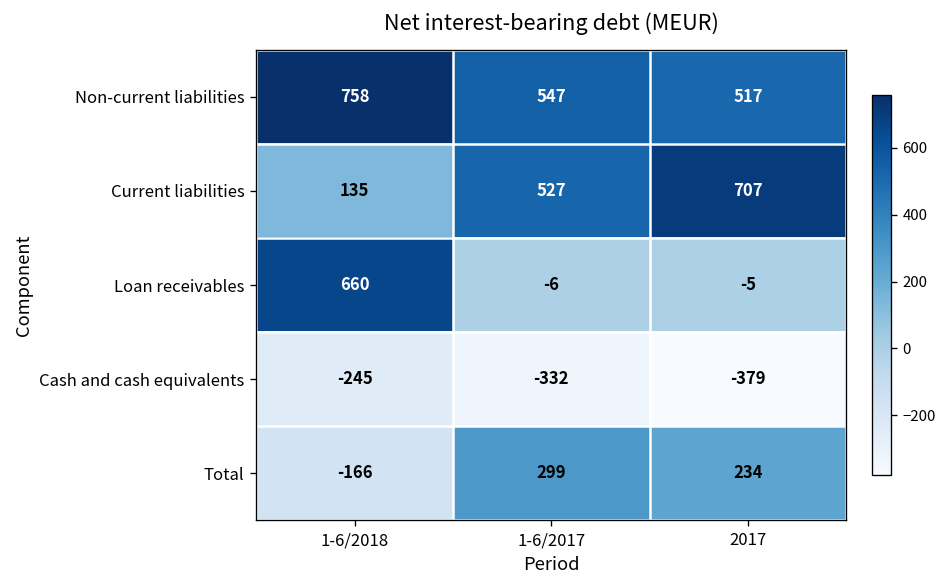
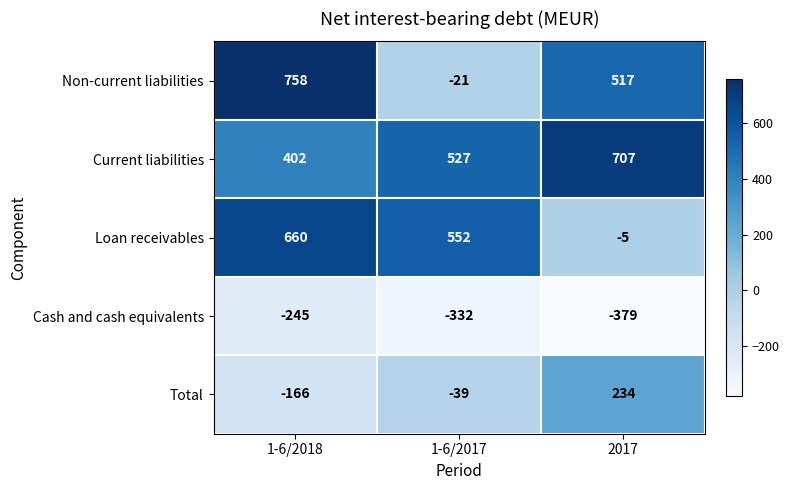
Non-current liabilities, 1-6/2017: 547 -> -21
Current liabilities, 1-6/2018: 135 -> 402
Loan receivables, 1-6/2017: -6 -> 552
Total, 1-6/2017: 299 -> -39
